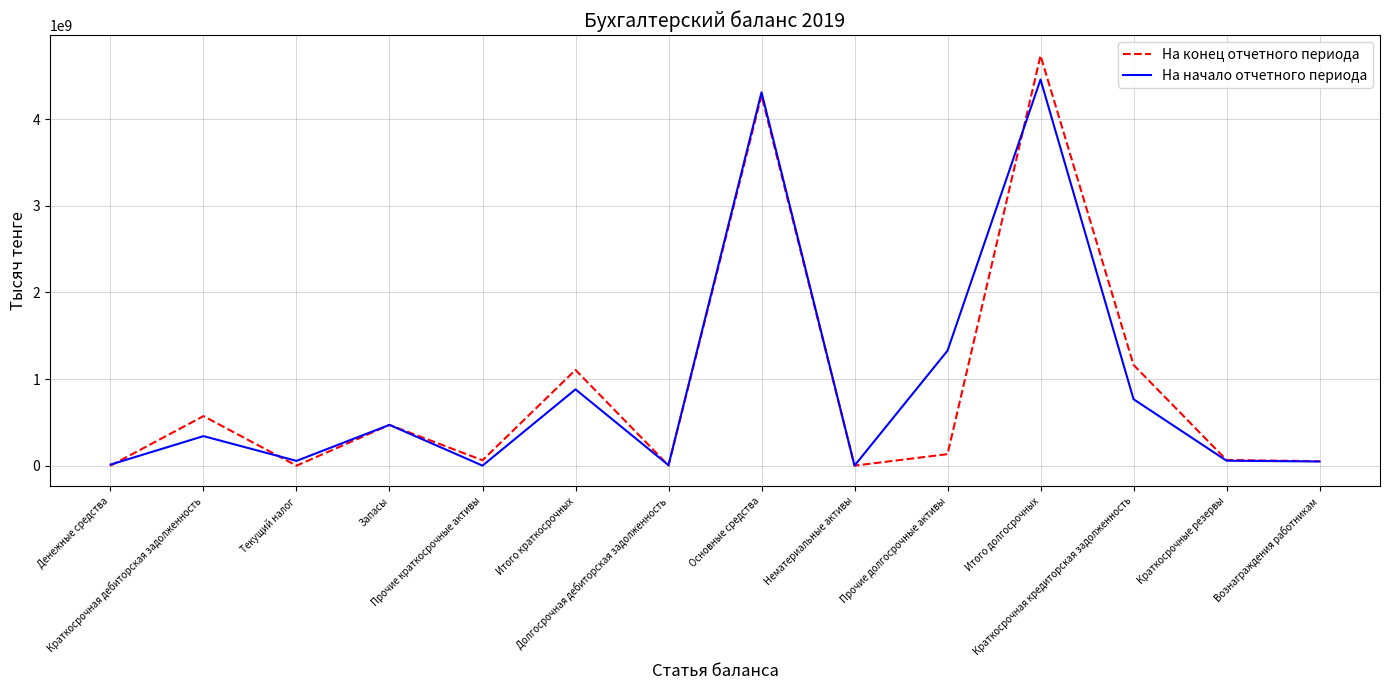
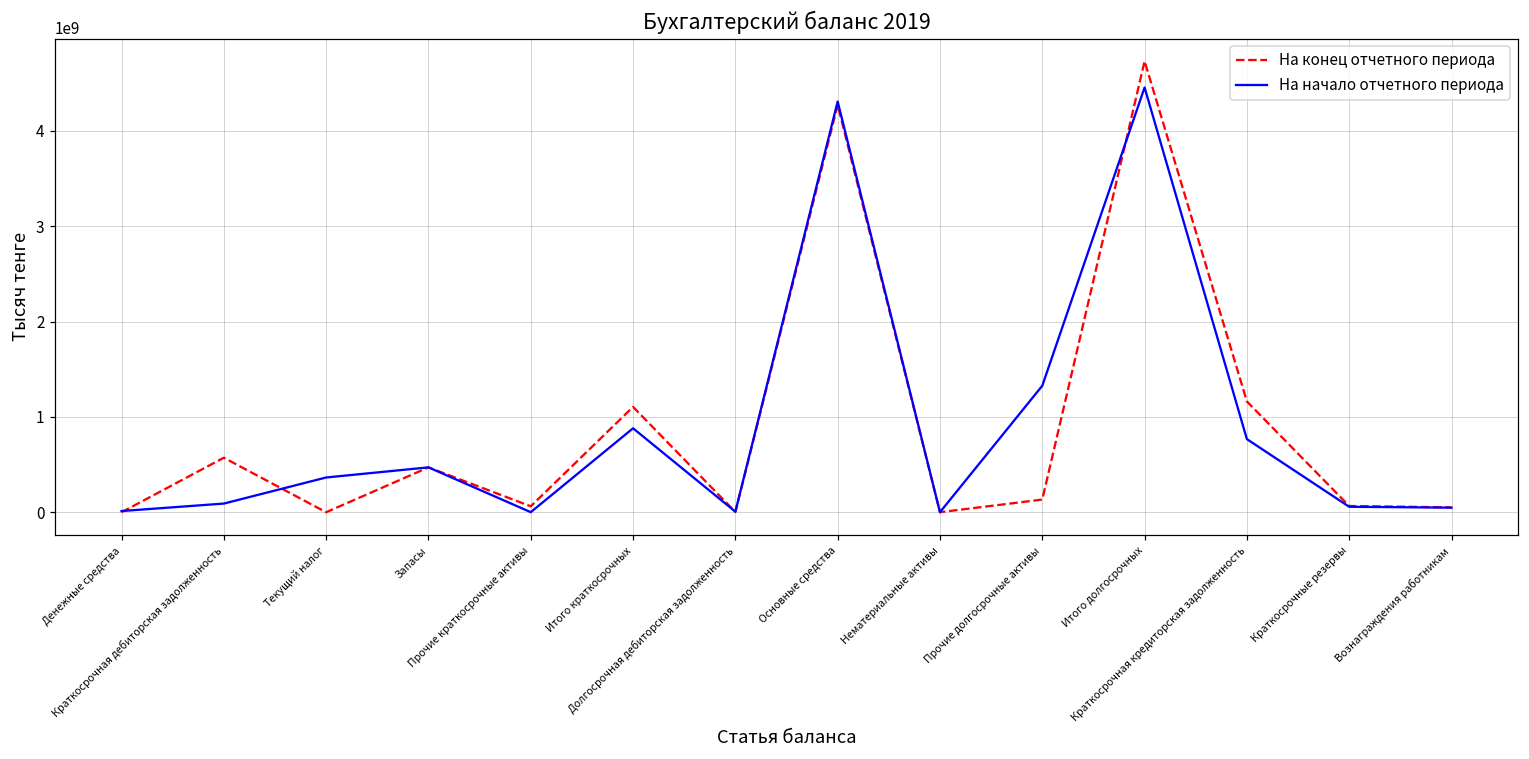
На начало отчетного периода, Краткосрочная дебиторская задолженность: 300000000 -> 100000000
На начало отчетного периода, Текущий налог: 100000000 -> 400000000
